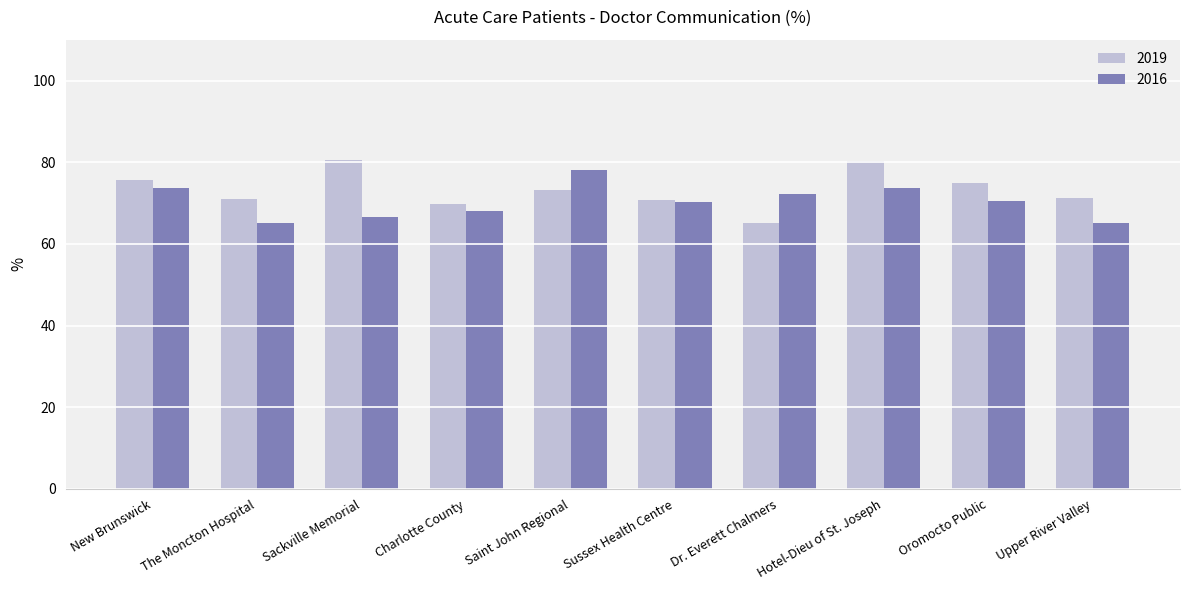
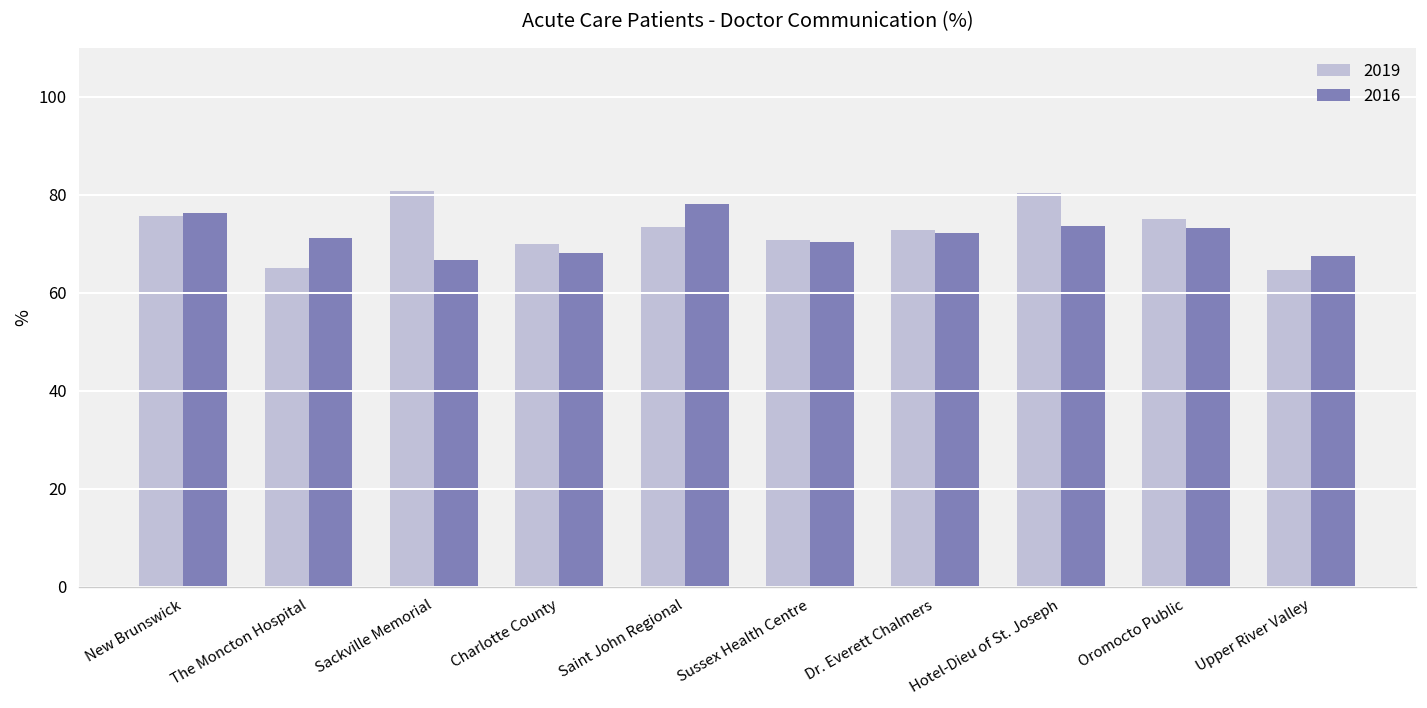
2016, New Brunswick: 74 -> 76
2019, The Moncton Hospital: 71 -> 65
2016, The Moncton Hospital: 65 -> 71
2019, Dr. Everett Chalmers: 65 -> 73
2016, Oromocto Public: 70 -> 73
2019, Upper River Valley: 71 -> 65
2016, Upper River Valley: 65 -> 67
